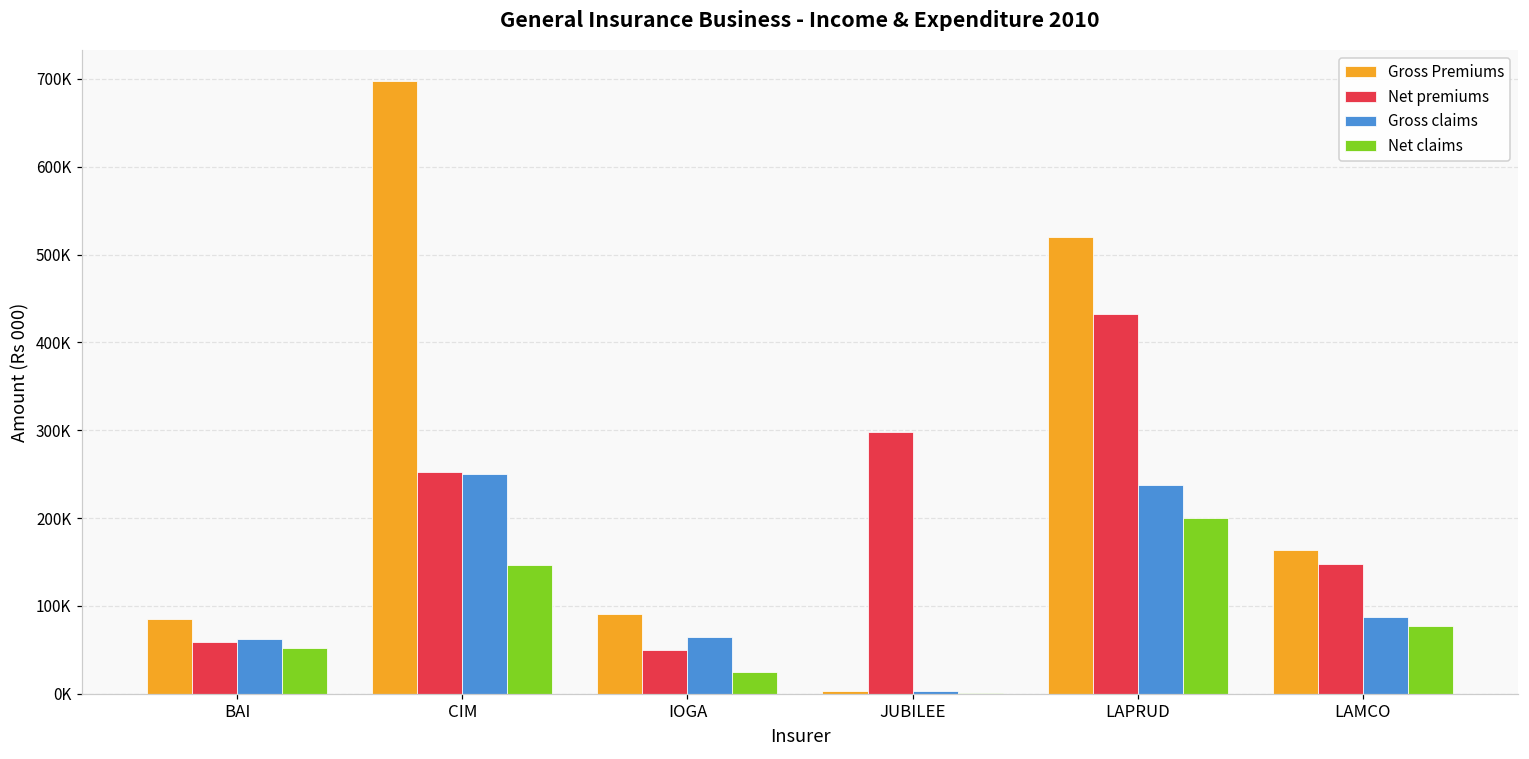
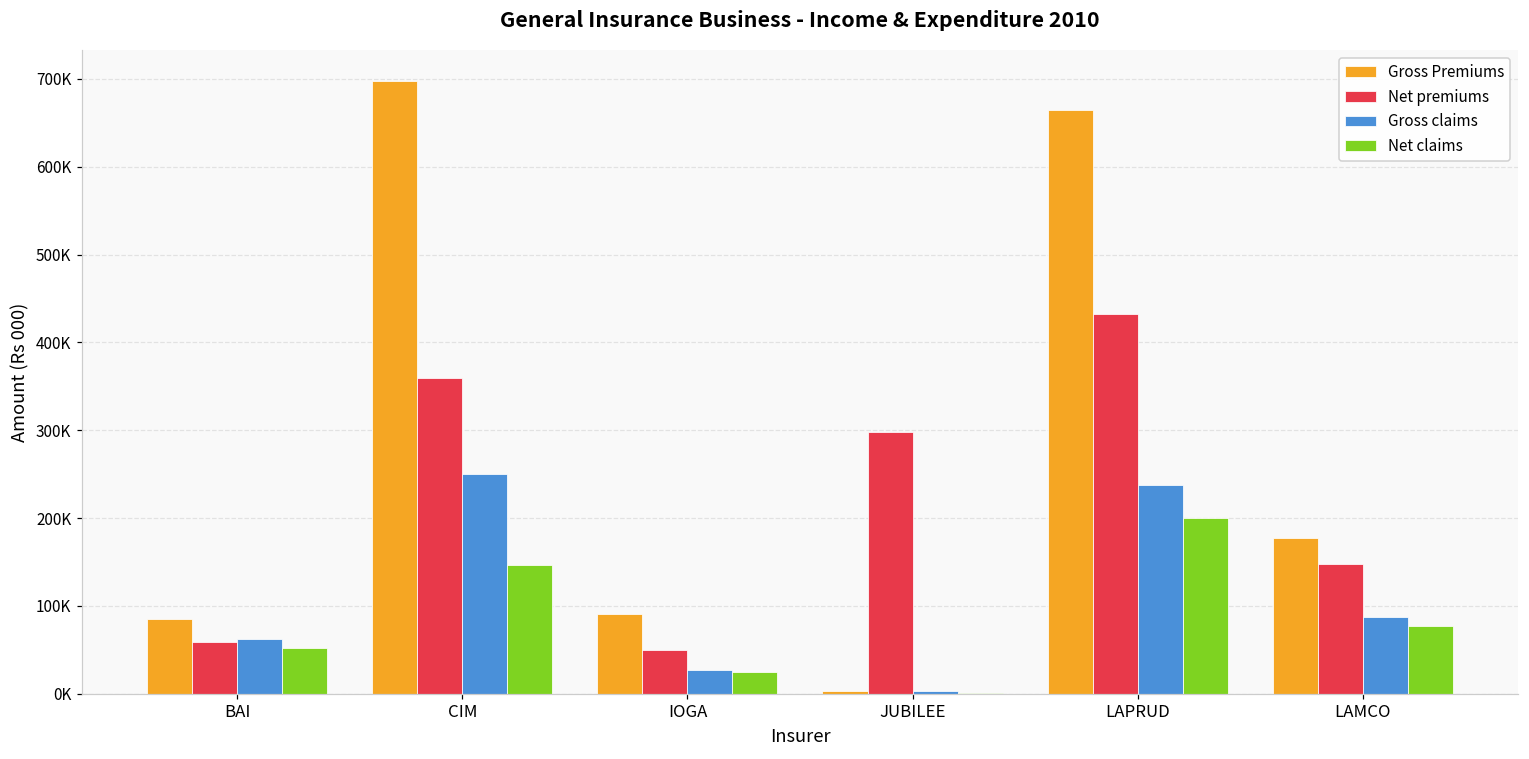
Net premiums, CIM: 250000 -> 360000
Gross claims, IOGA: 60000 -> 30000
Gross Premiums, LAPRUD: 520000 -> 660000
Gross Premiums, LAMCO: 160000 -> 180000
